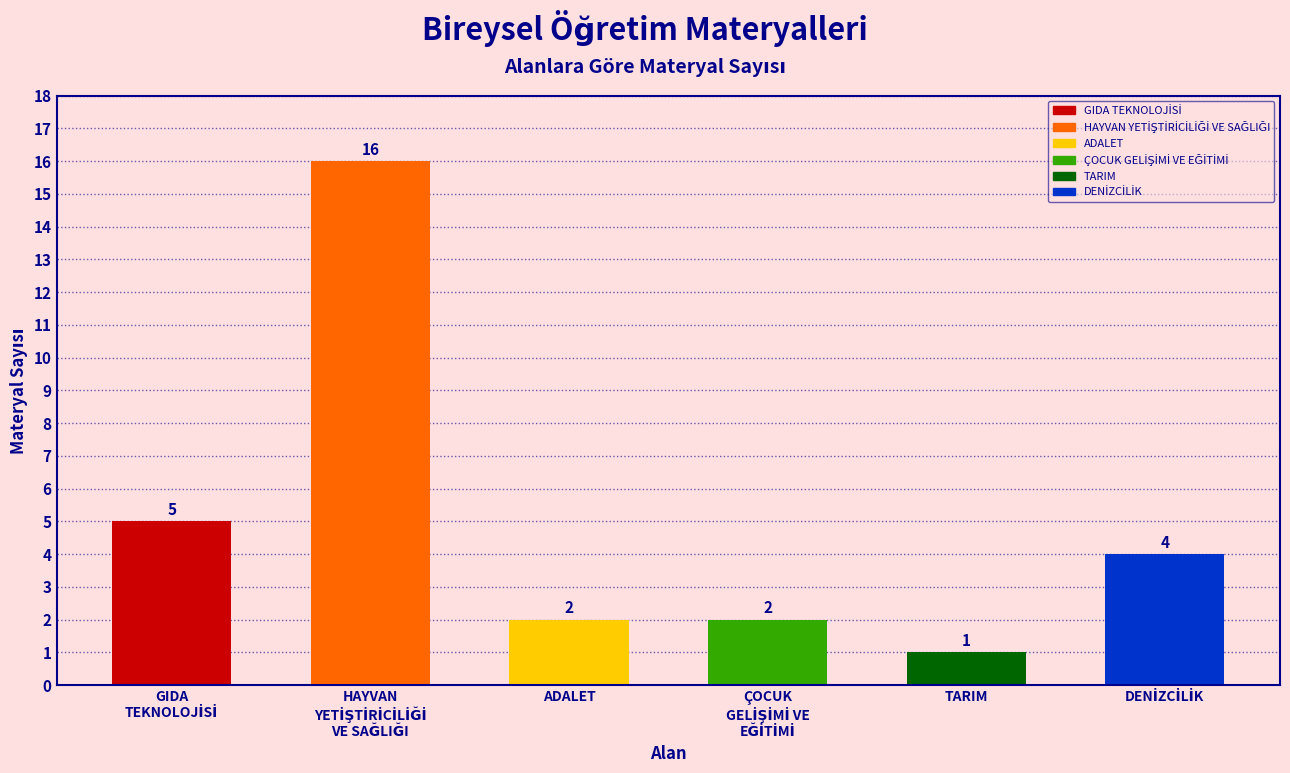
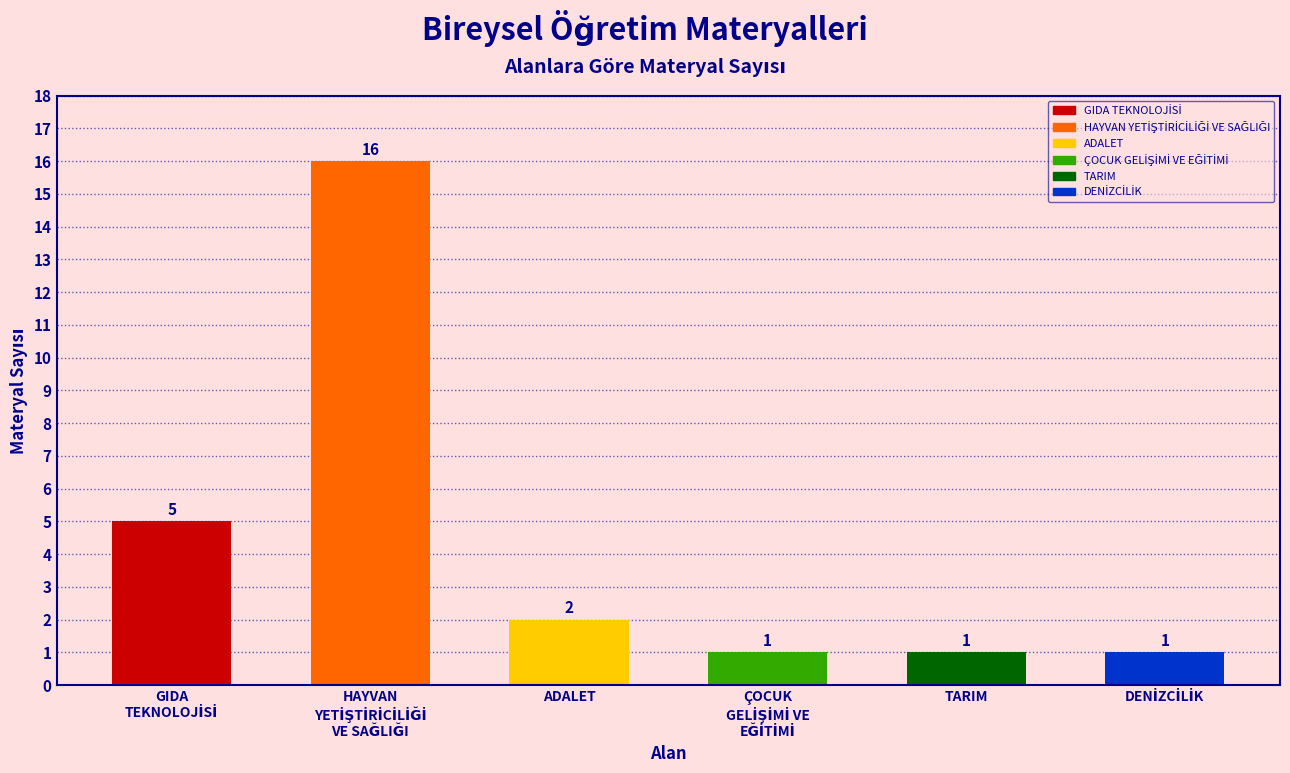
ÇOCUK GELİŞİMİ VE EĞİTİMİ: 2 -> 1
DENİZCİLİK: 4 -> 1
